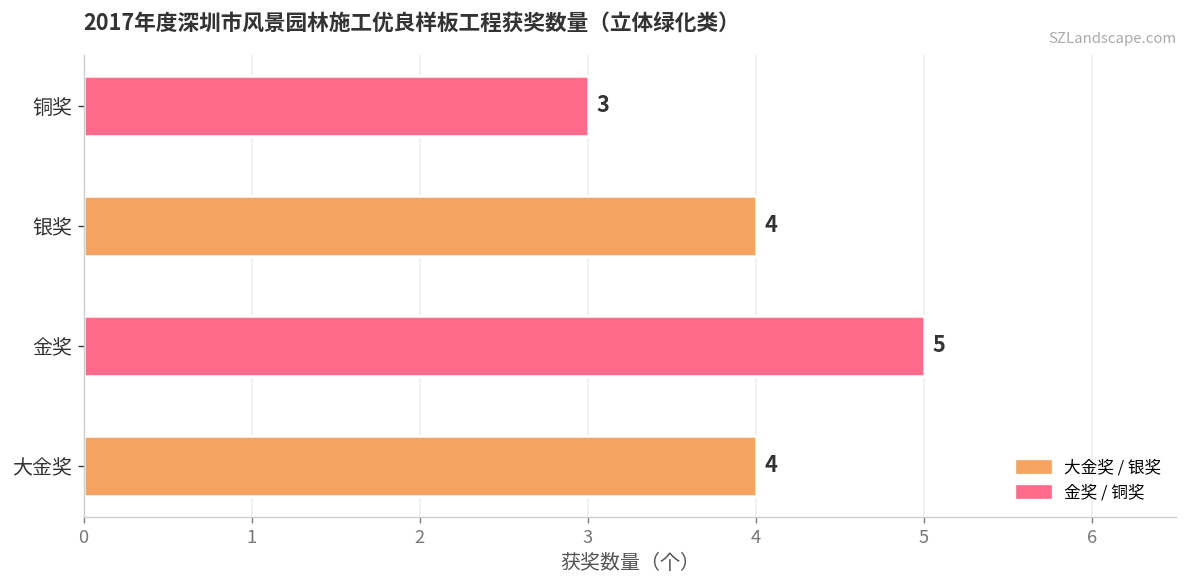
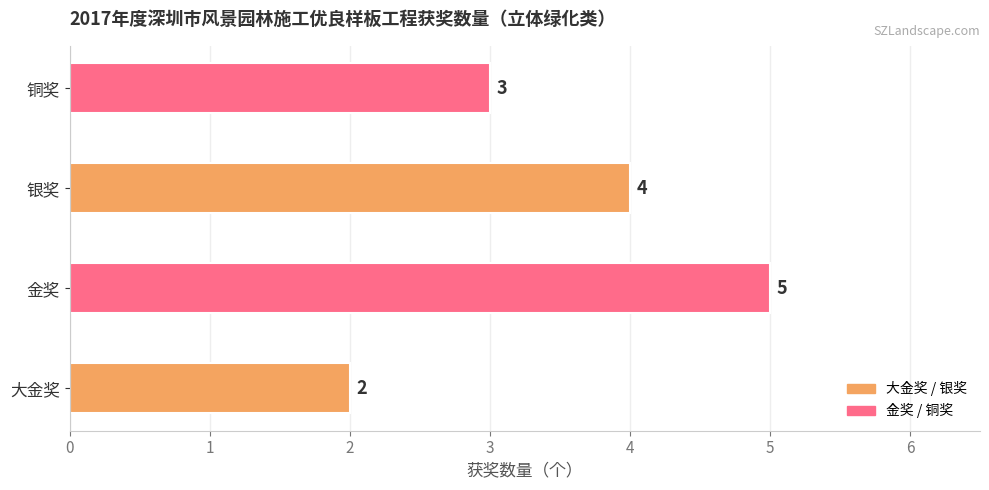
大金奖: 4 -> 2
